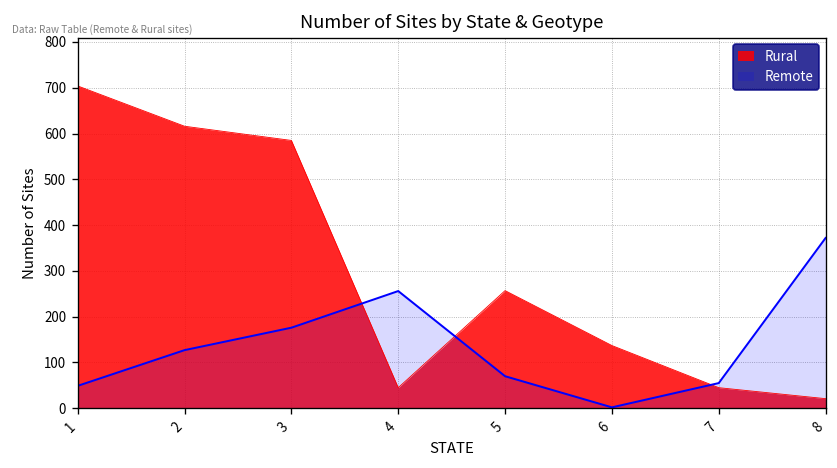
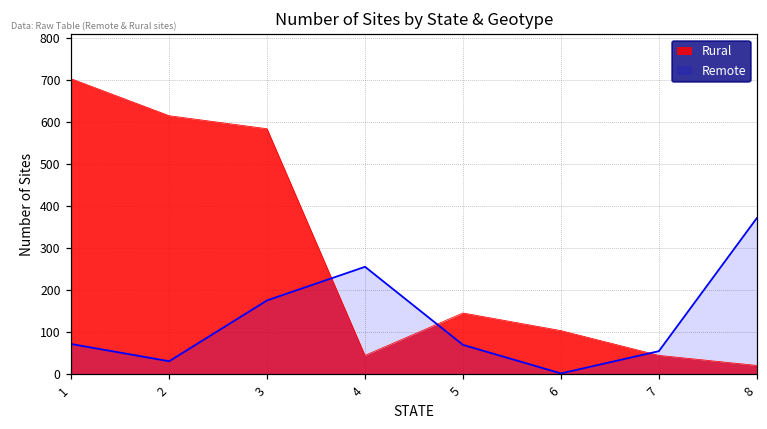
Remote, 1: 50 -> 70
Remote, 2: 130 -> 30
Rural, 5: 260 -> 150
Rural, 6: 140 -> 100
